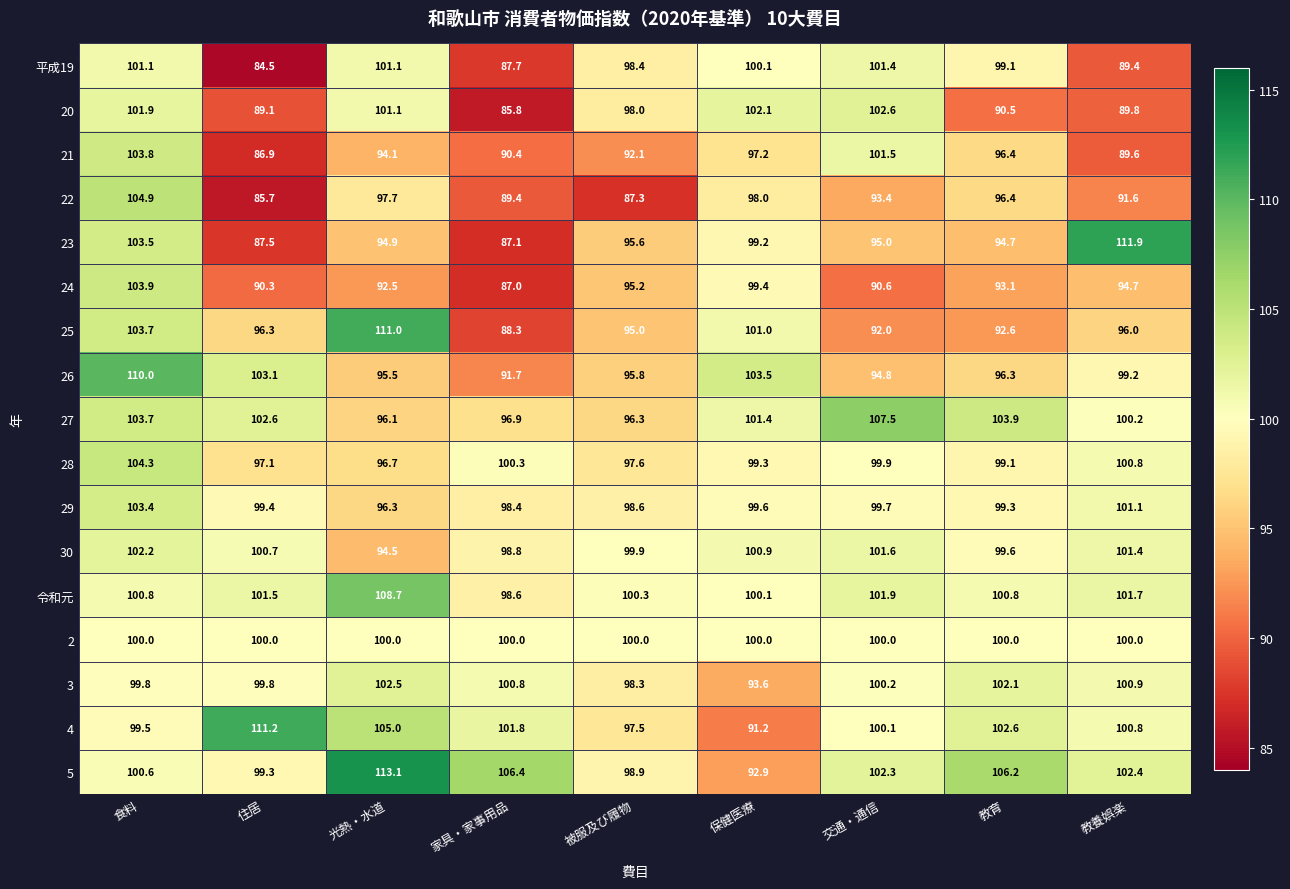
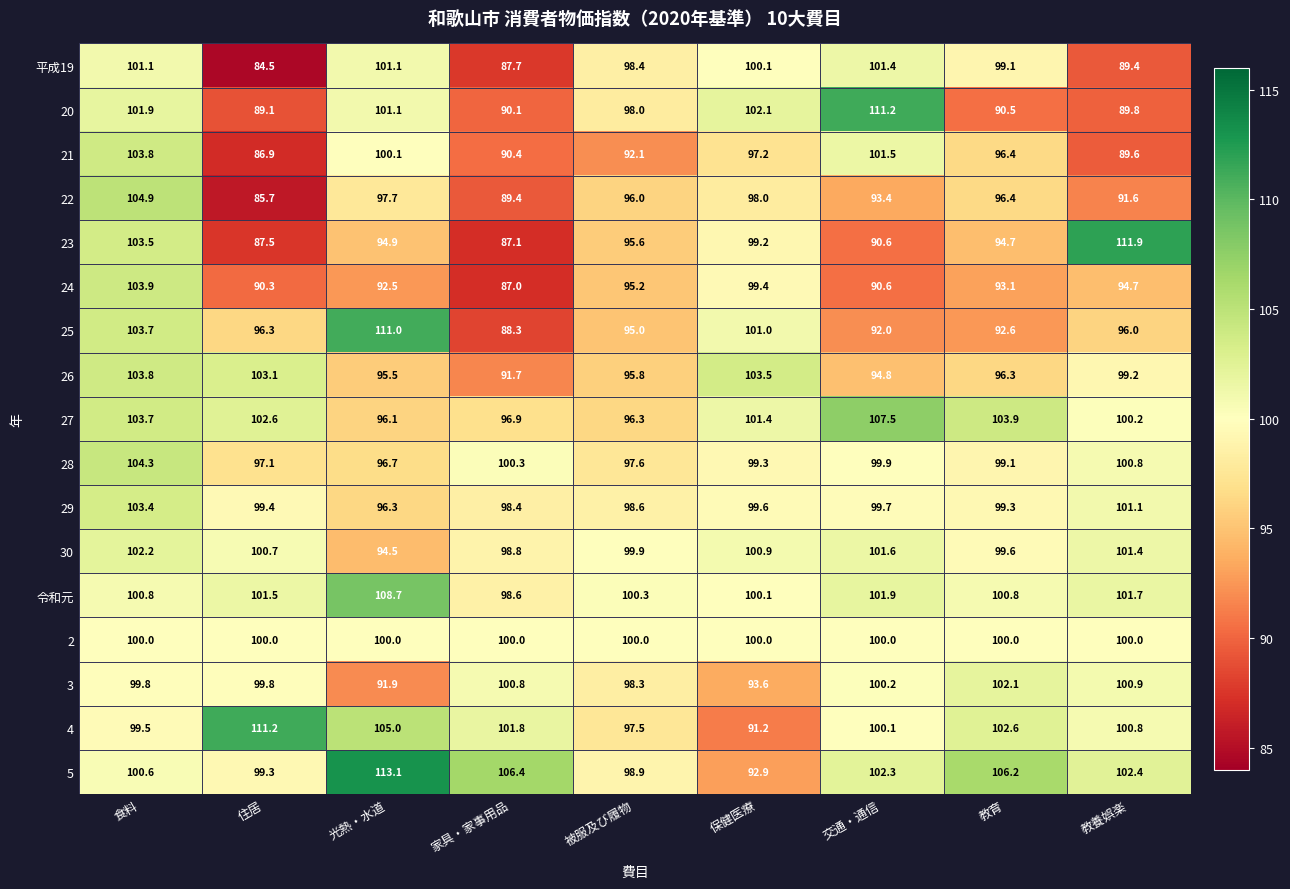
20, 家具・家事用品: 85.8 -> 90.1
20, 交通・通信: 102.6 -> 111.2
21, 光熱・水道: 94.1 -> 100.1
22, 被服及び履物: 87.3 -> 96.0
23, 交通・通信: 95.0 -> 90.6
26, 食料: 110.0 -> 103.8
3, 光熱・水道: 102.5 -> 91.9
